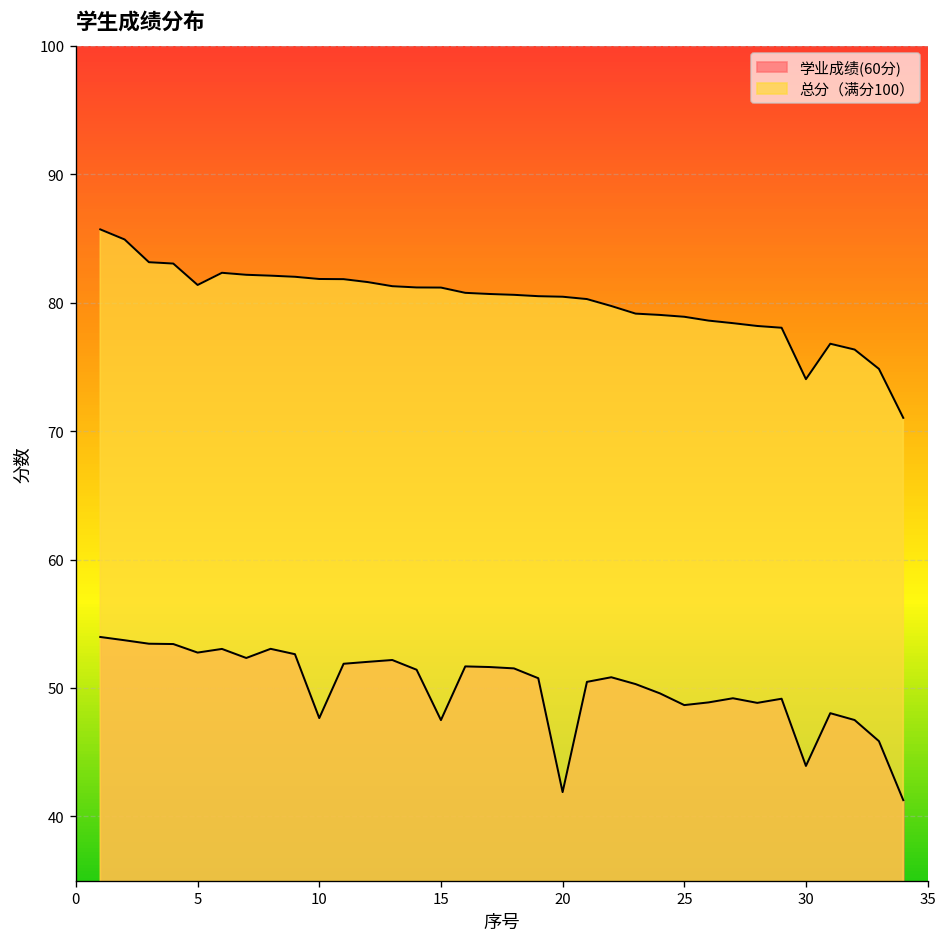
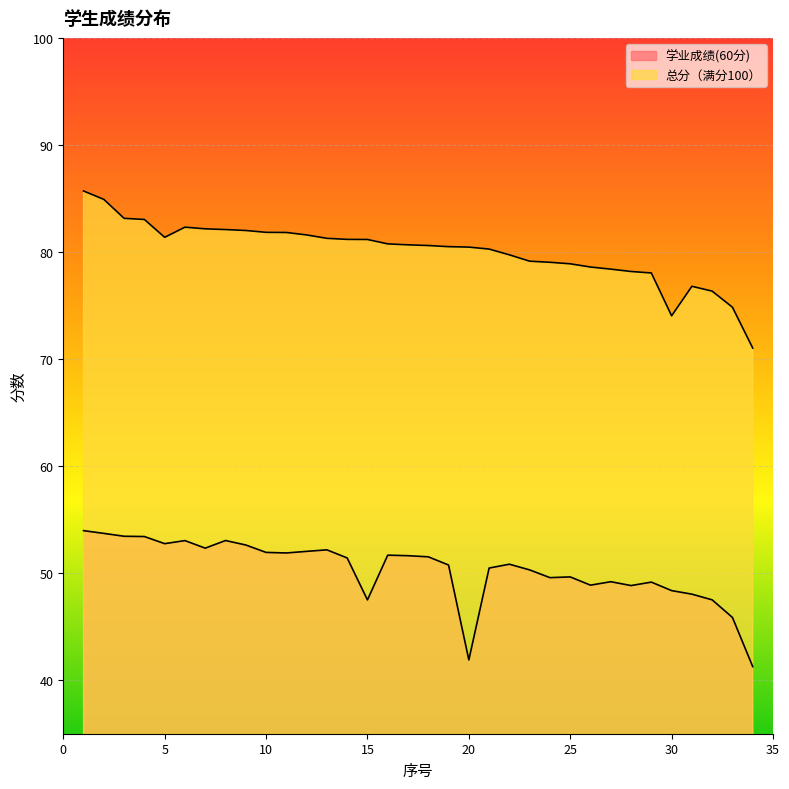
学业成绩(60分), 10: 47.7 -> 51.9
学业成绩(60分), 25: 48.7 -> 49.6
学业成绩(60分), 30: 43.9 -> 48.4
